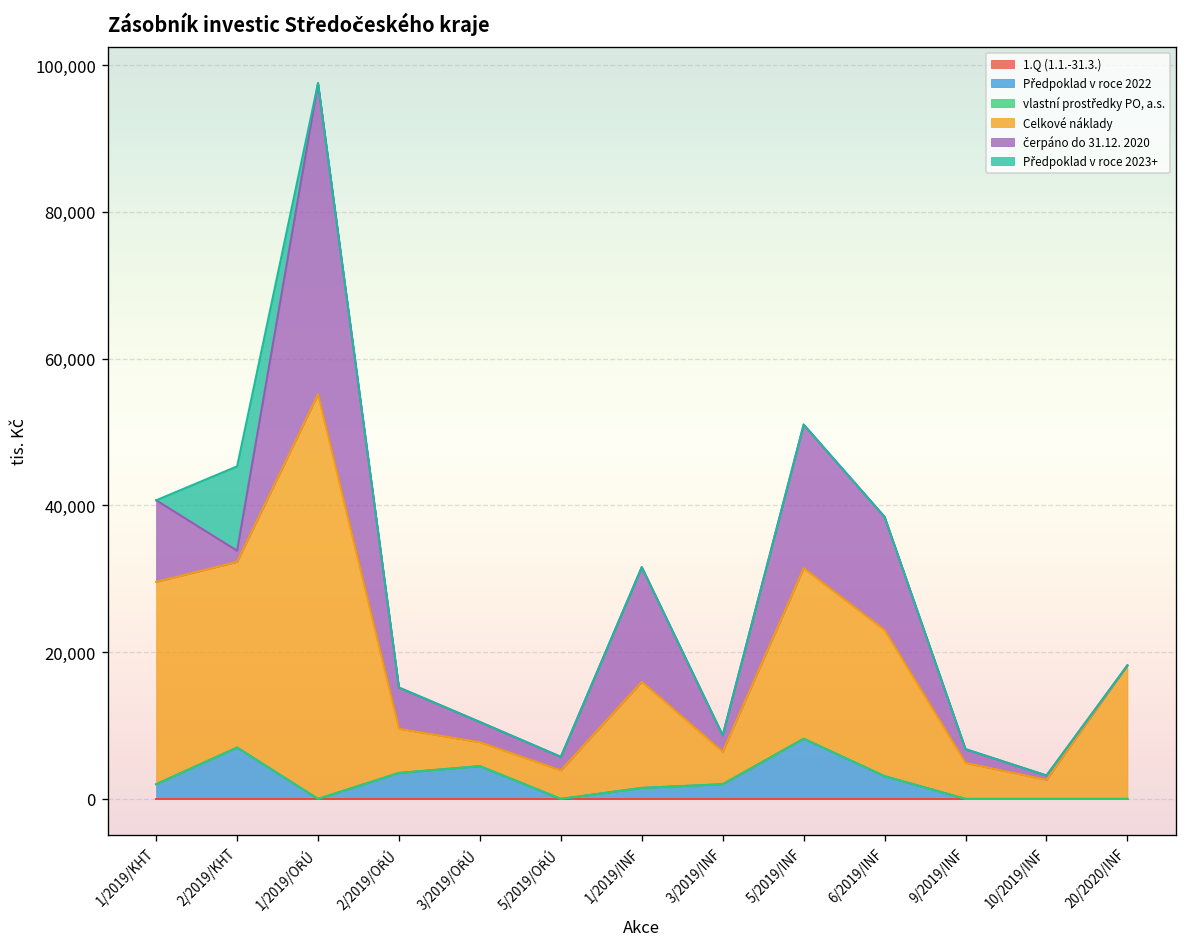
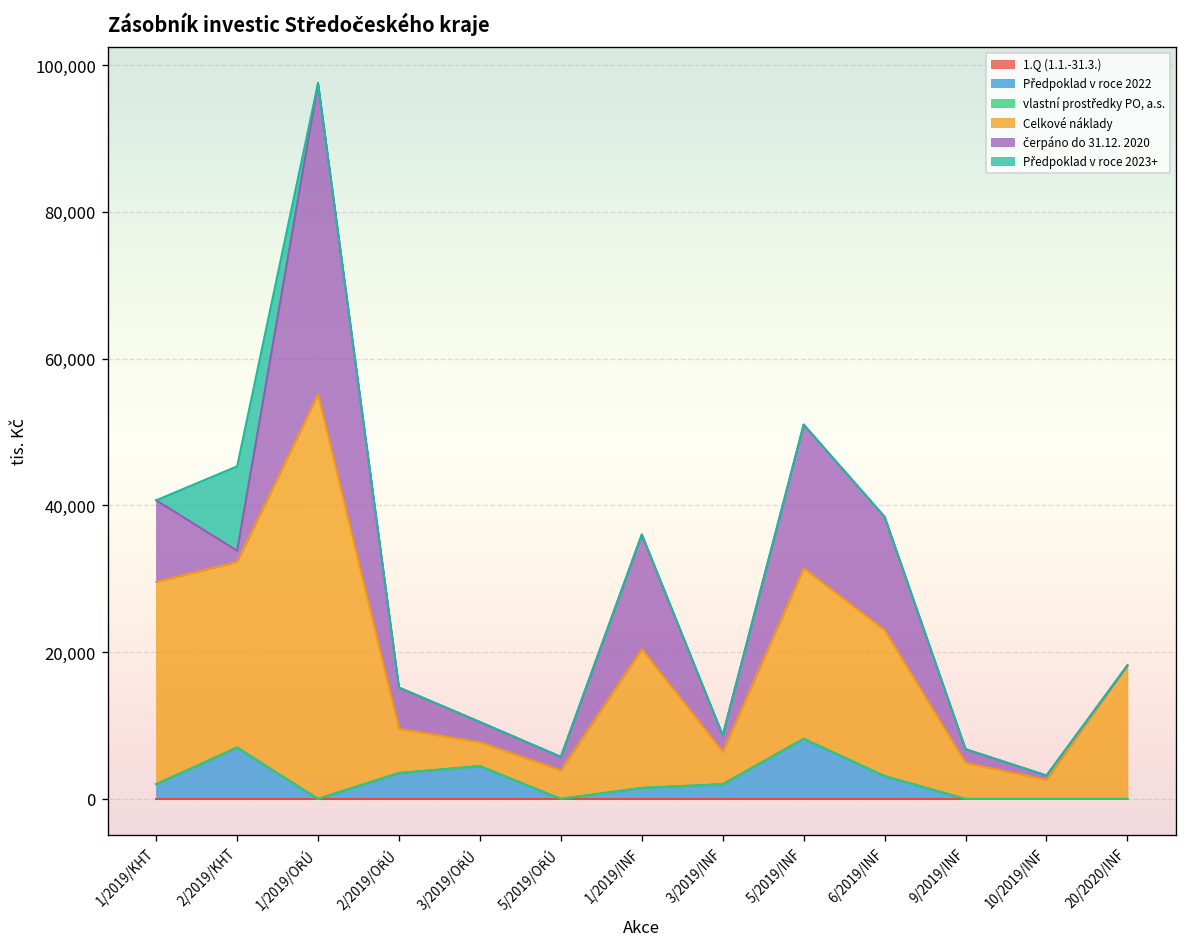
Celkové náklady, 1/2019/INF: 14,000 -> 19,000
